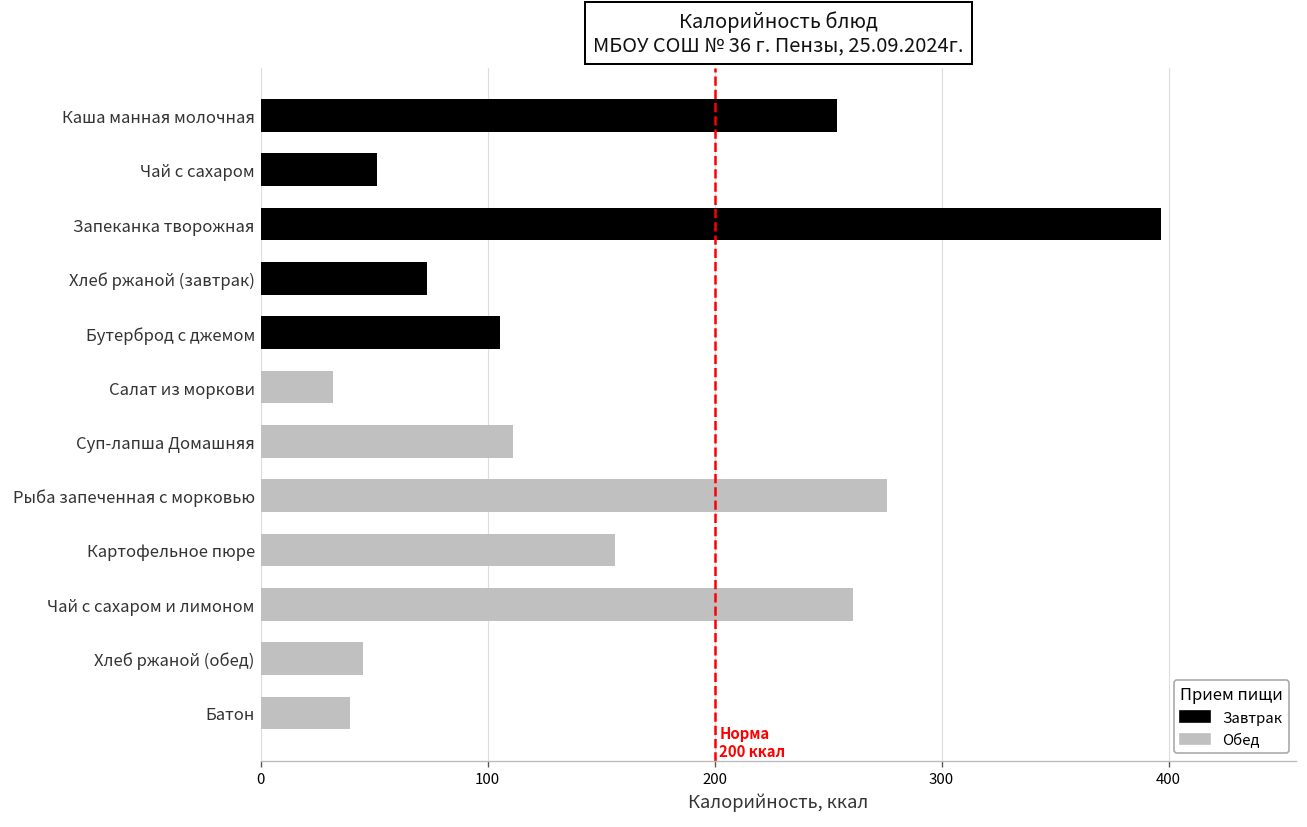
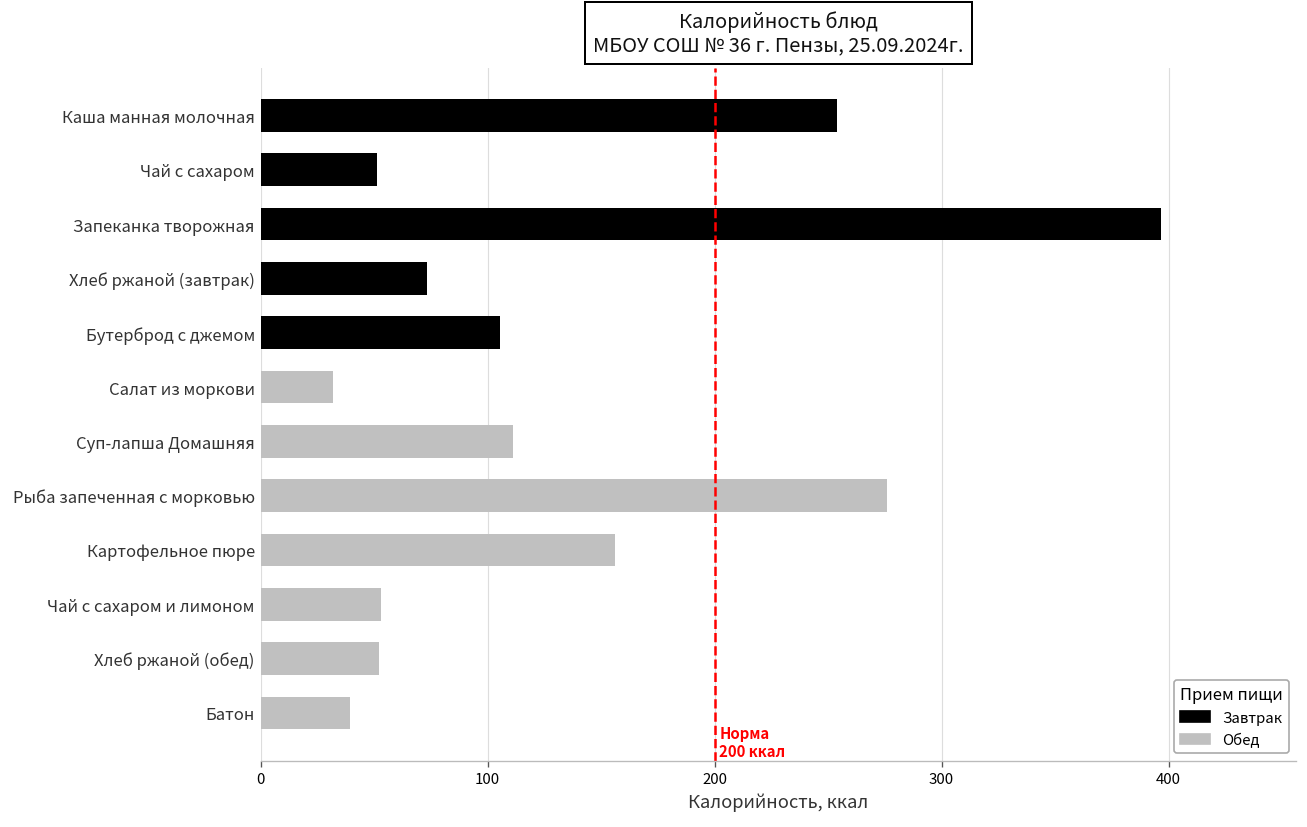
Чай с сахаром и лимоном: 261 -> 53
Хлеб ржаной (обед): 45 -> 52
